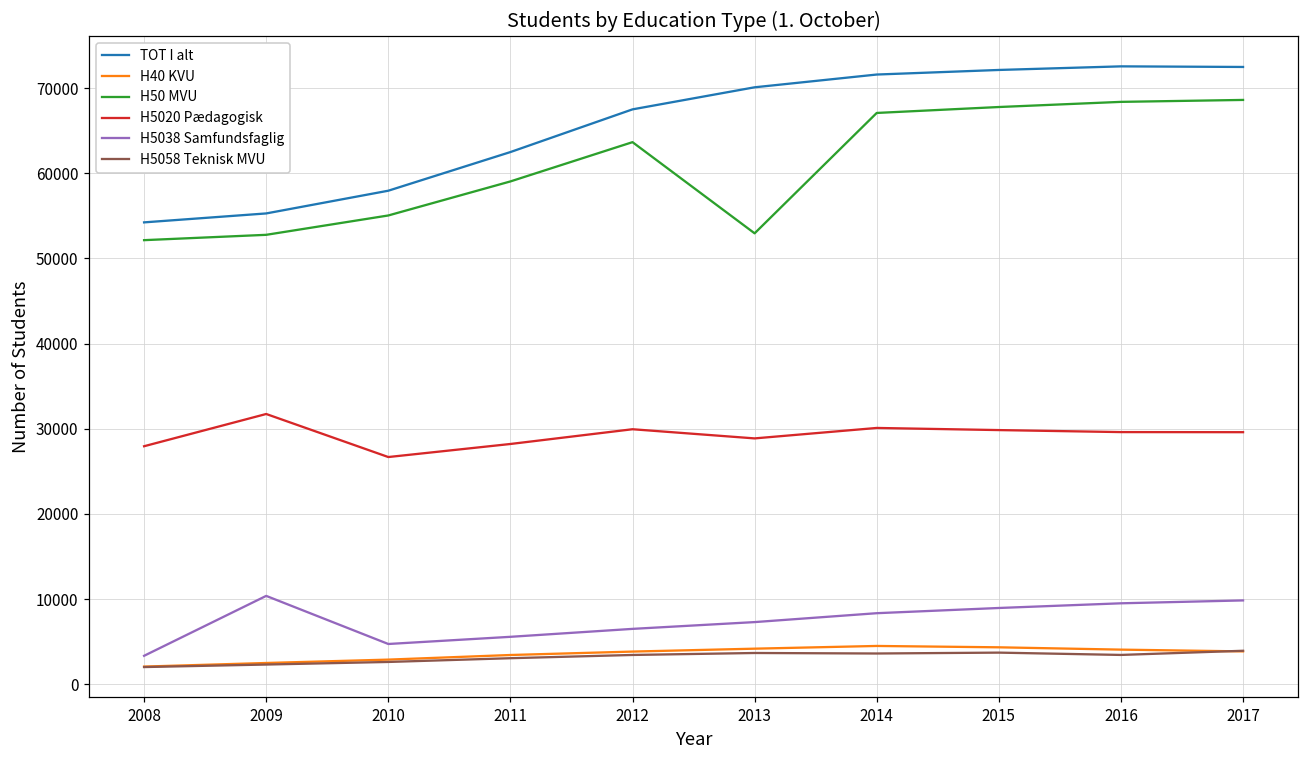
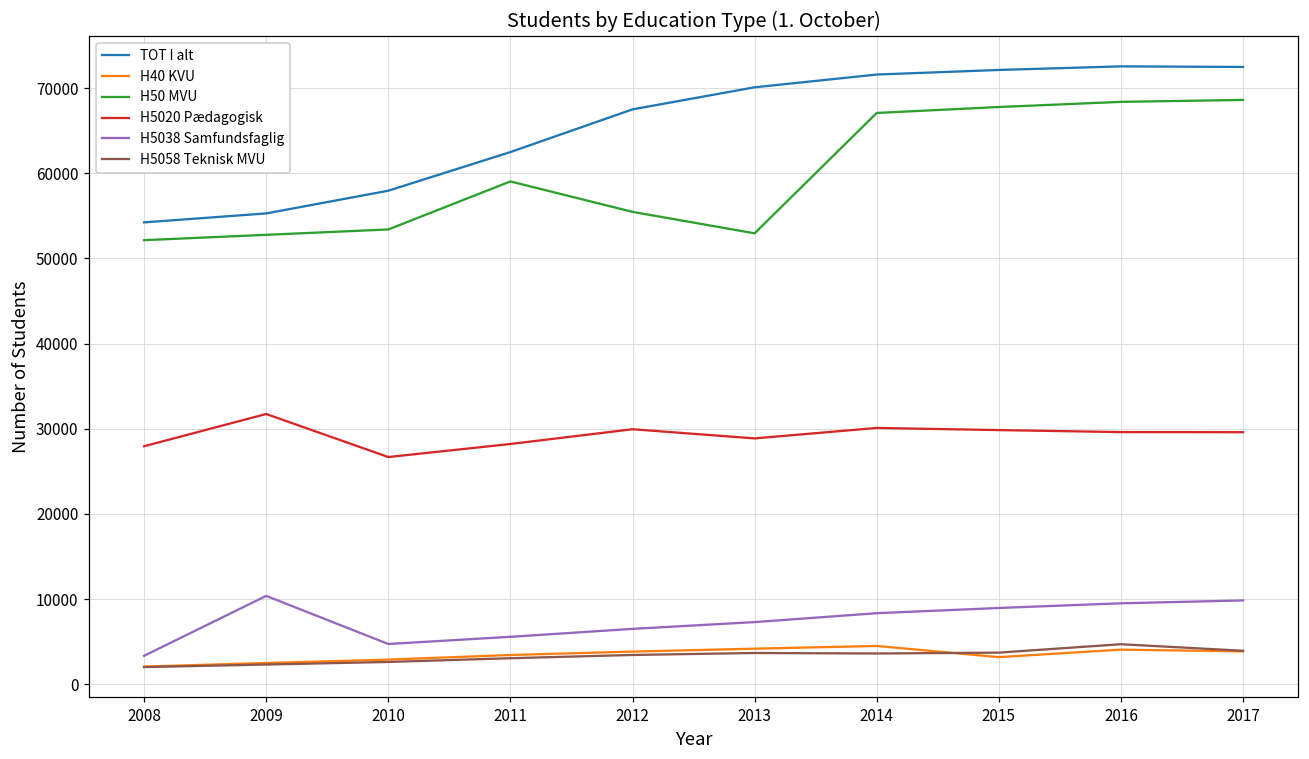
H50 MVU, 2010: 55000 -> 53000
H50 MVU, 2012: 64000 -> 55000
H40 KVU, 2015: 4000 -> 3000
H5058 Teknisk MVU, 2016: 3000 -> 5000
